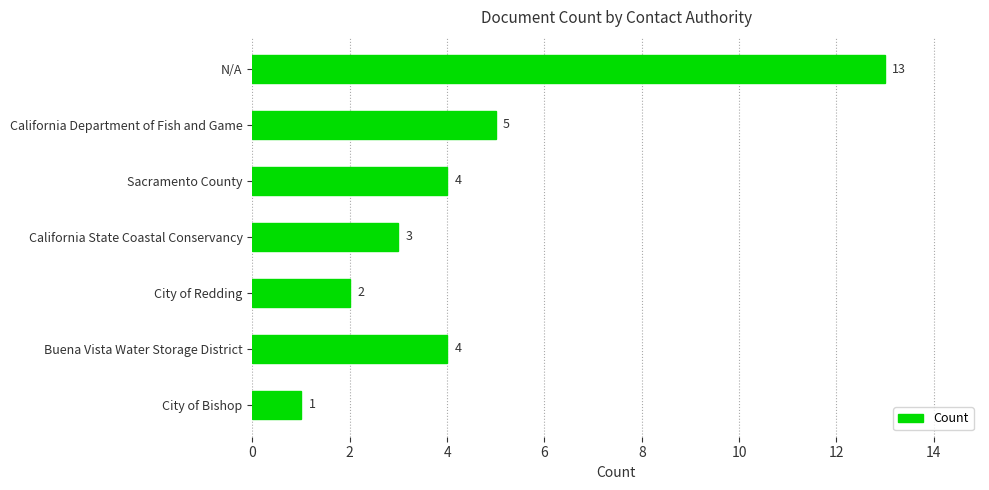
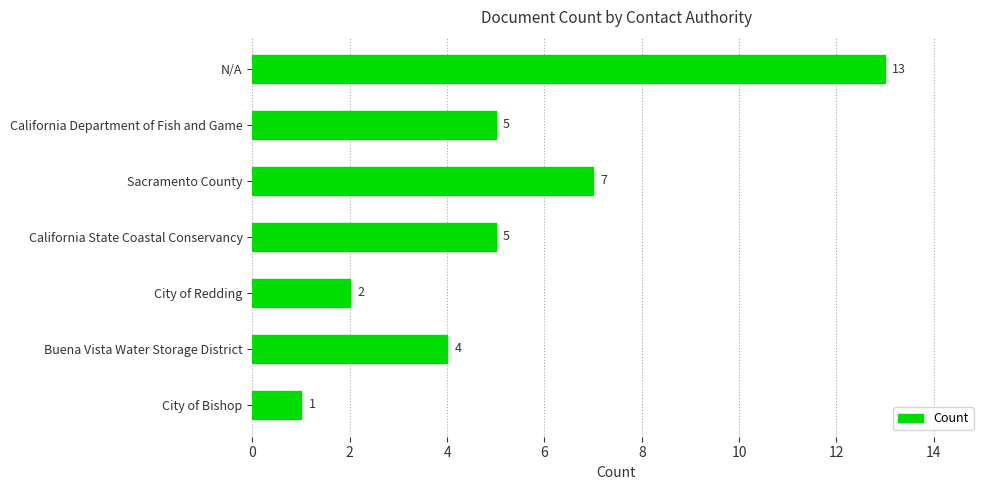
Sacramento County: 4 -> 7
California State Coastal Conservancy: 3 -> 5
